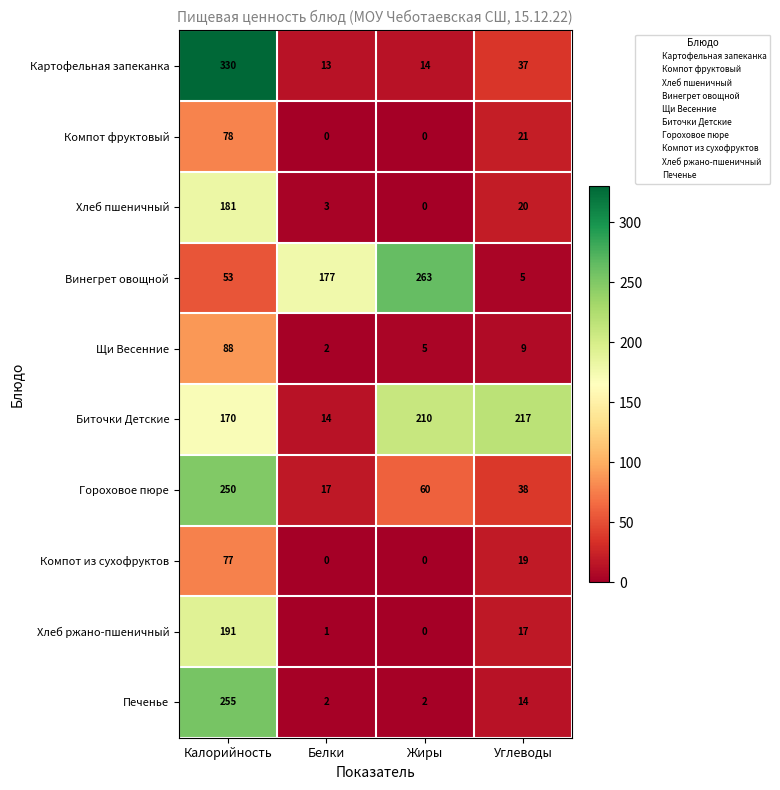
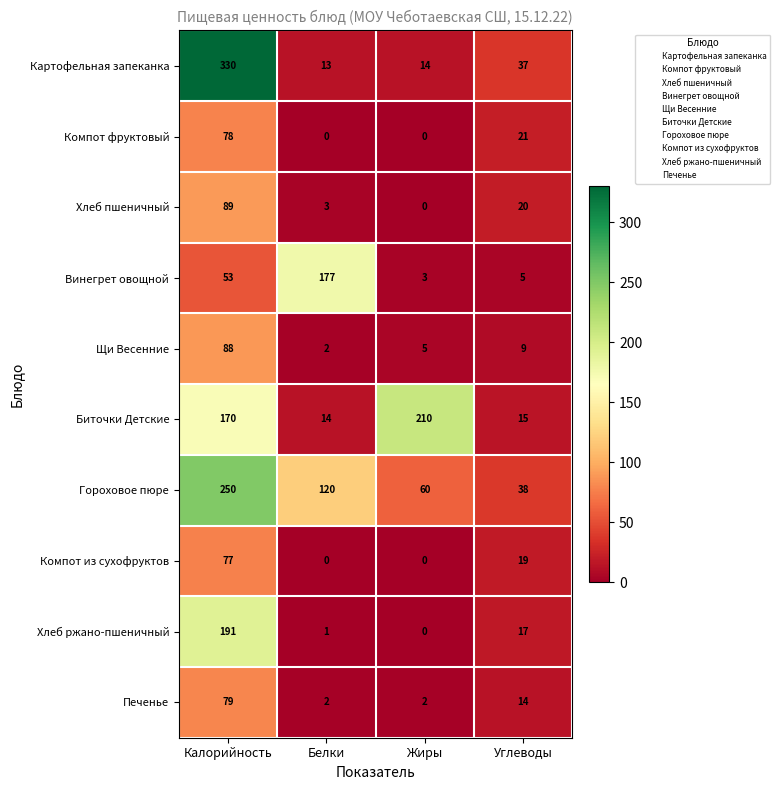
Хлеб пшеничный, Калорийность: 181 -> 89
Винегрет овощной, Жиры: 263 -> 3
Биточки Детские, Углеводы: 217 -> 15
Гороховое пюре, Белки: 17 -> 120
Печенье, Калорийность: 255 -> 79
